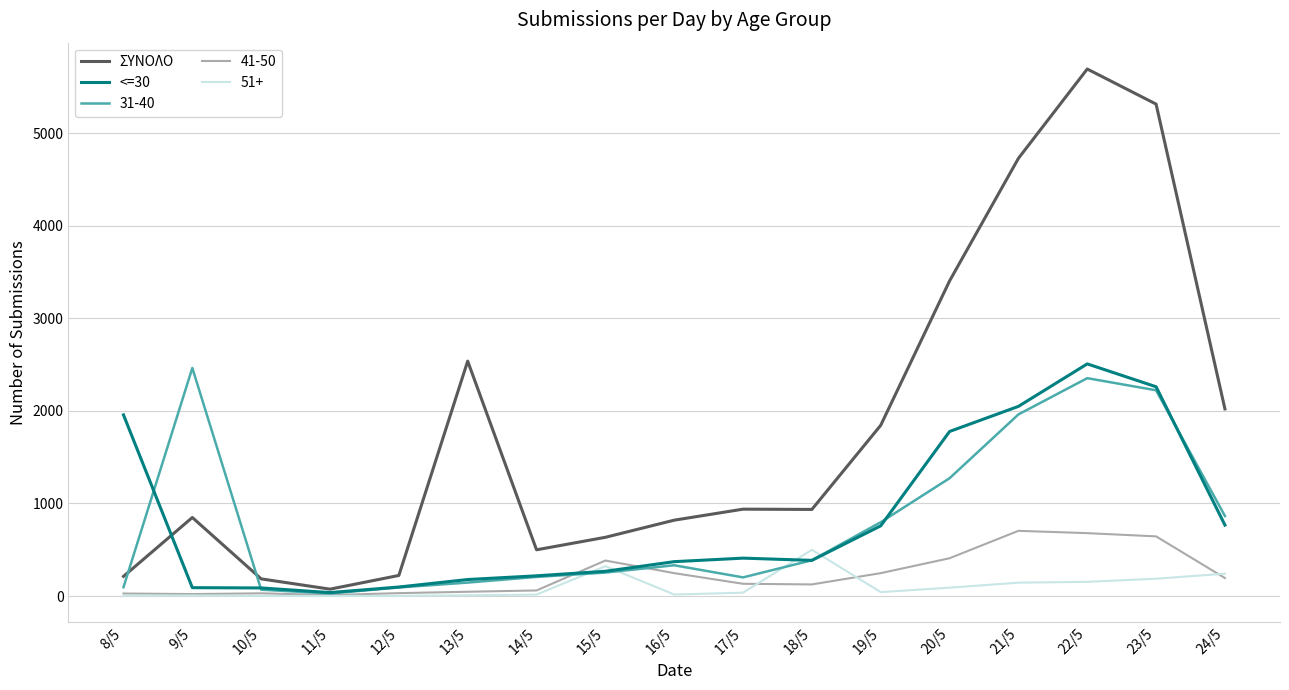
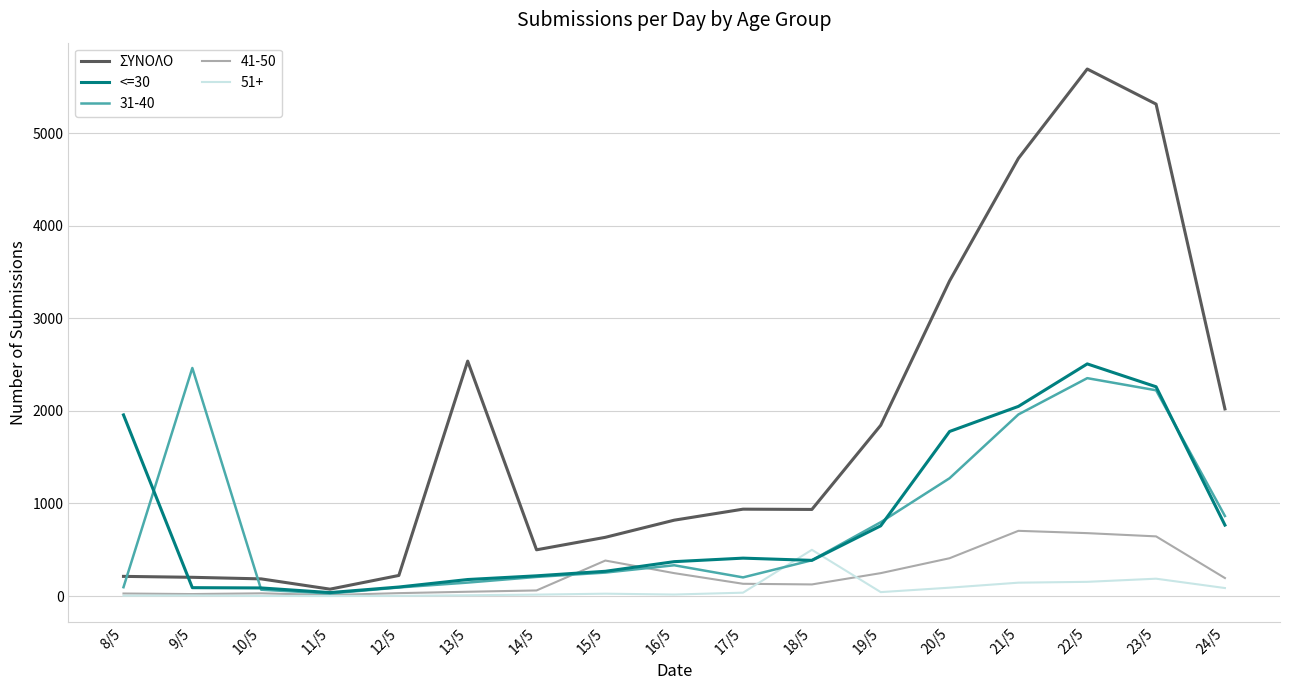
ΣΥΝΟΛΟ, 9/5: 800 -> 200
51+, 15/5: 300 -> 0
51+, 24/5: 200 -> 100
